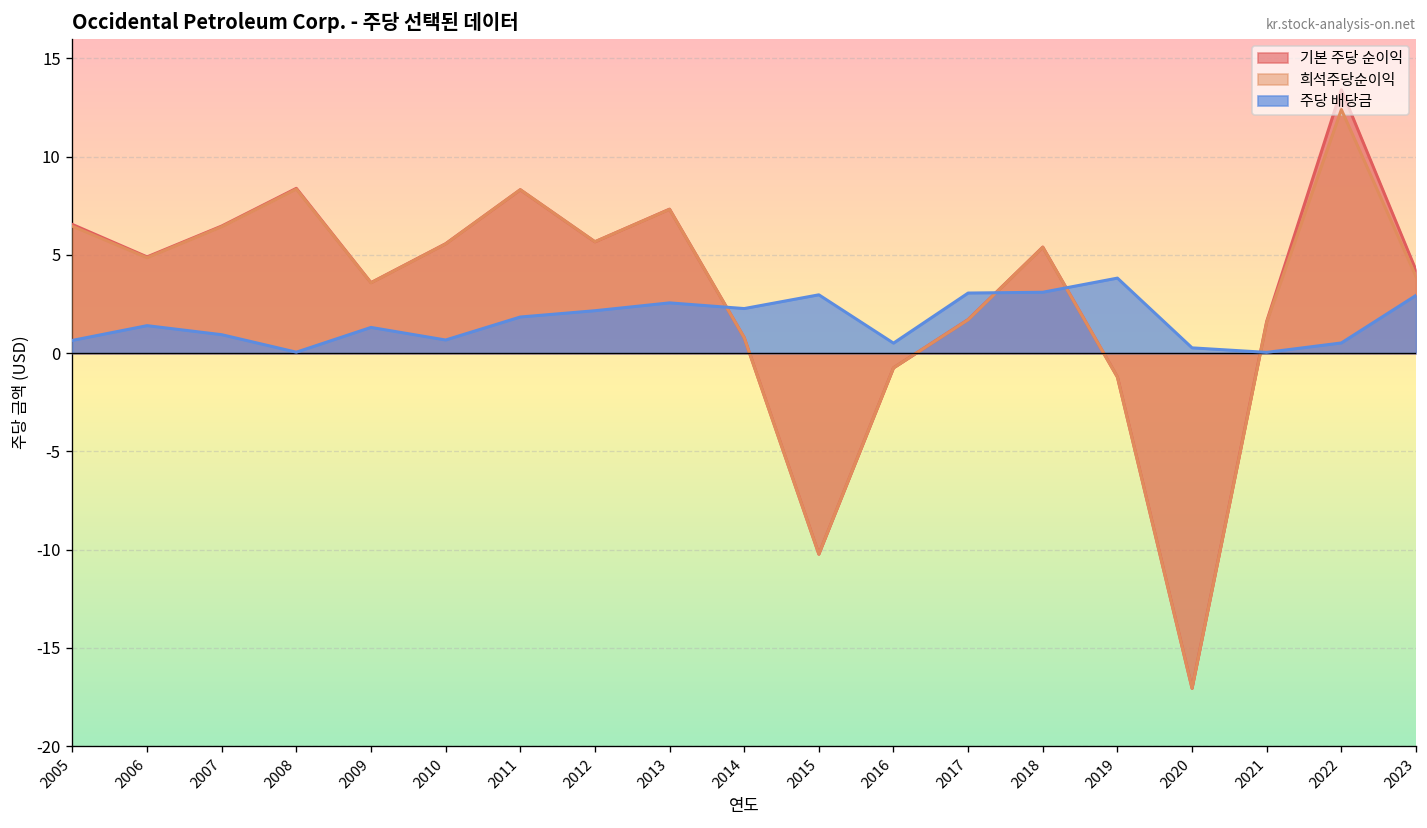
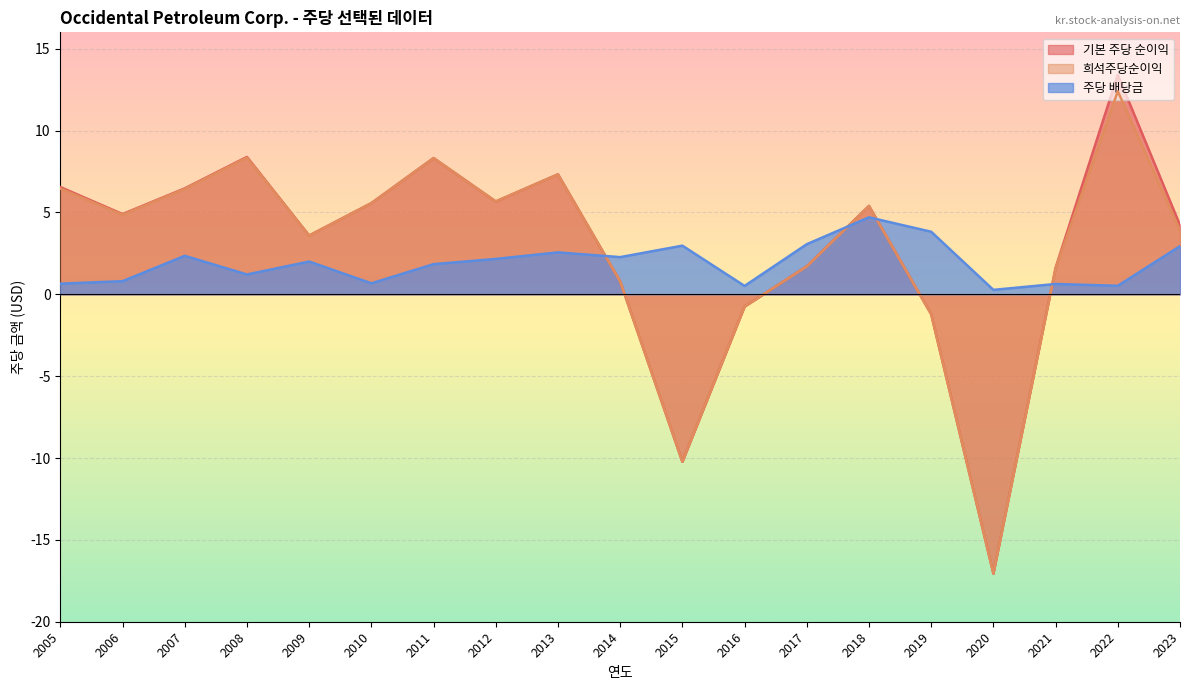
주당 배당금, 2006: 1.4 -> 0.8
주당 배당금, 2007: 0.9 -> 2.4
주당 배당금, 2008: 0.1 -> 1.2
주당 배당금, 2009: 1.3 -> 2.0
주당 배당금, 2018: 3.1 -> 4.7
주당 배당금, 2021: 0.0 -> 0.6
